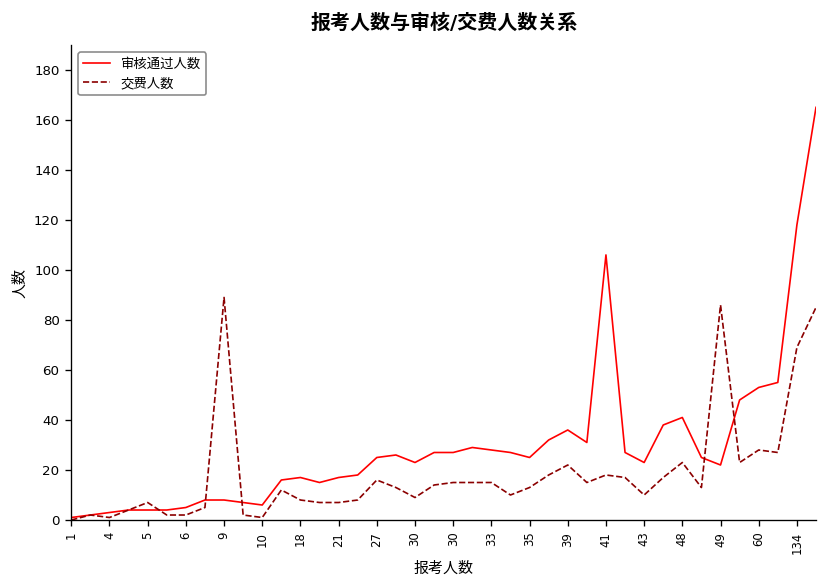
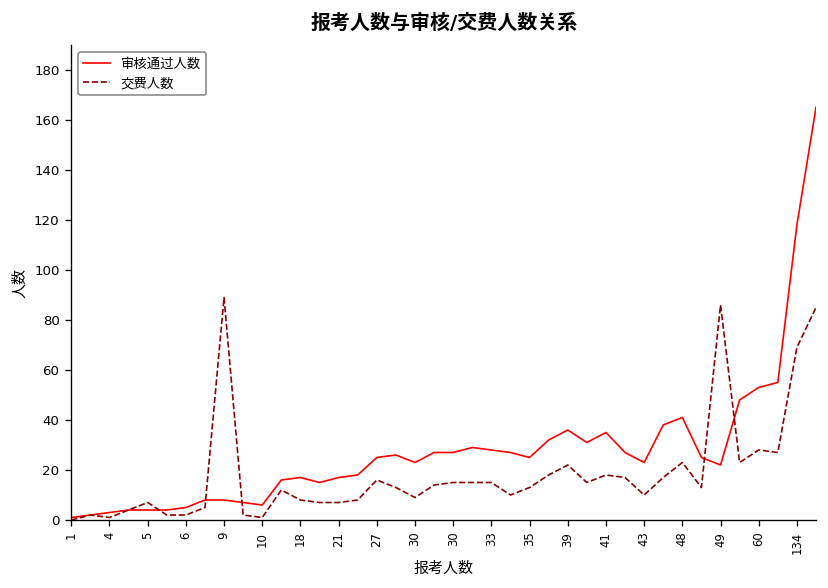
审核通过人数, 41: 106 -> 35
